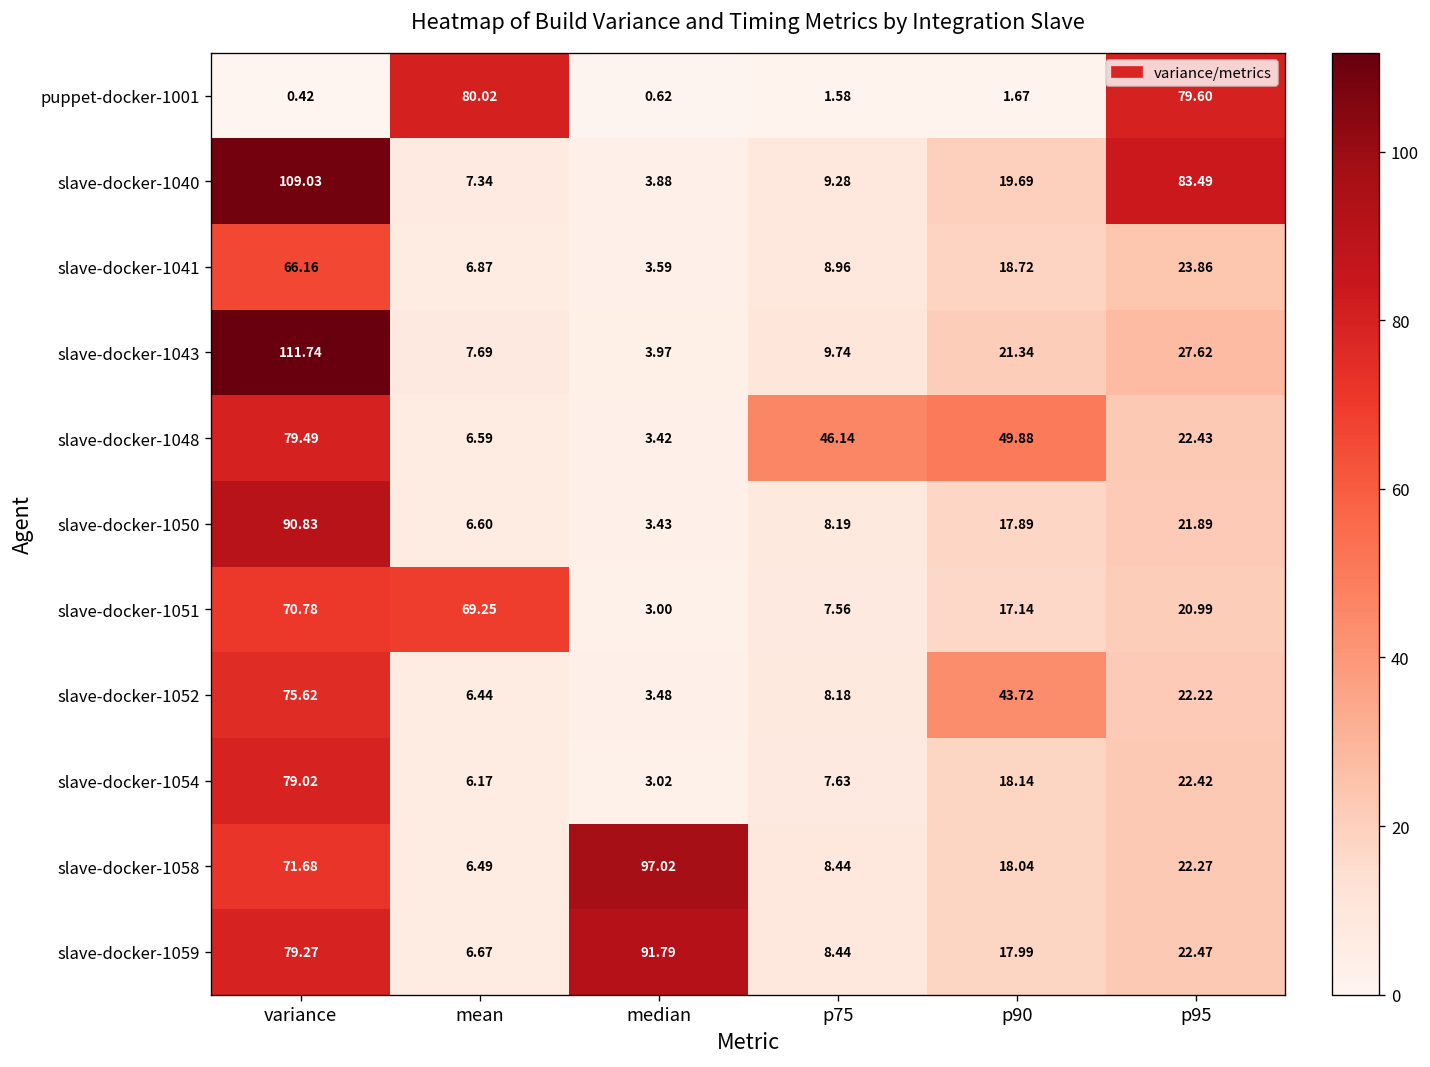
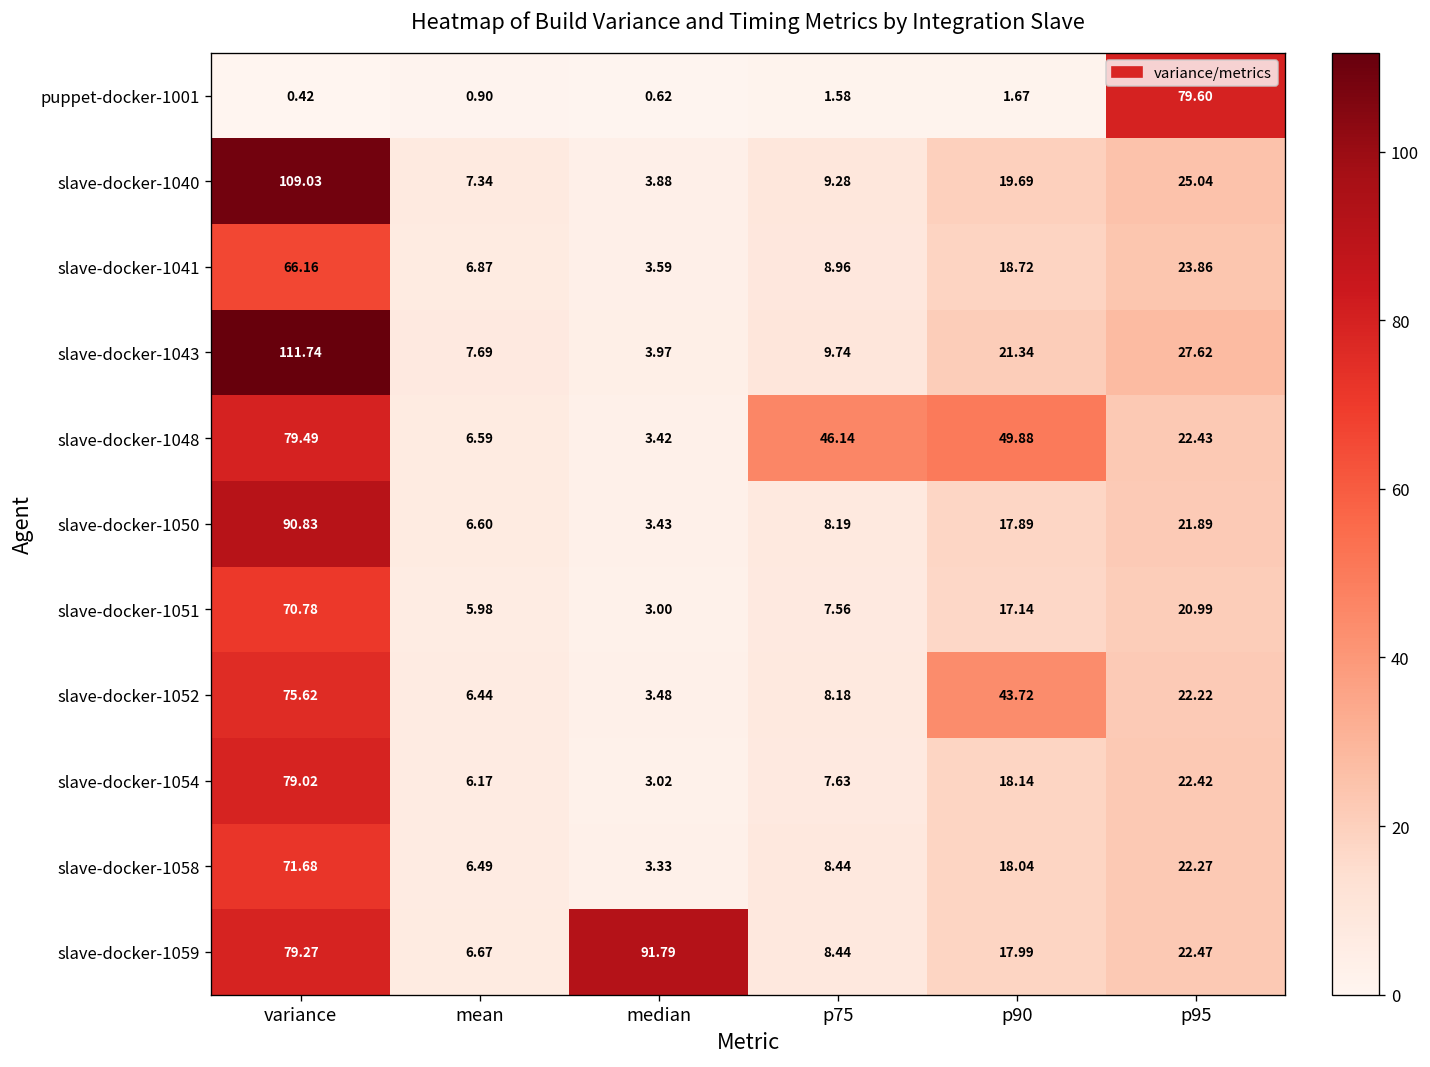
puppet-docker-1001, mean: 80.02 -> 0.90
slave-docker-1040, p95: 83.49 -> 25.04
slave-docker-1051, mean: 69.25 -> 5.98
slave-docker-1058, median: 97.02 -> 3.33
